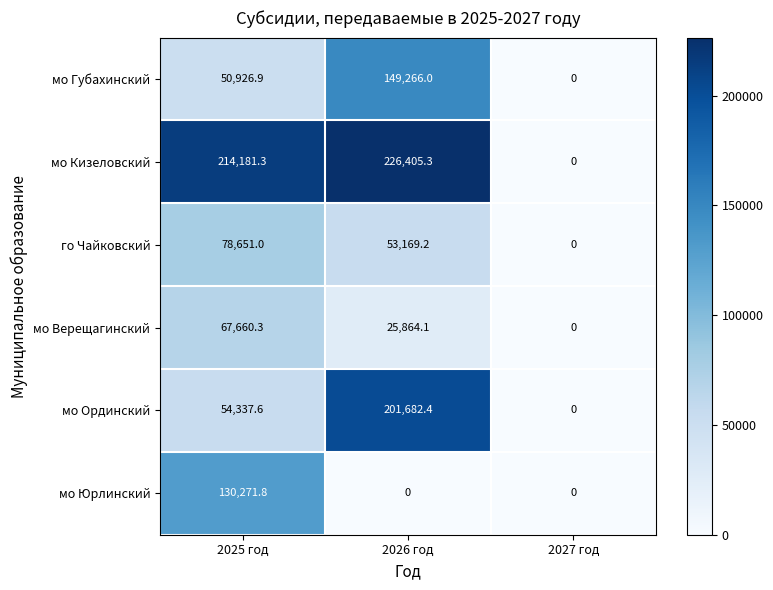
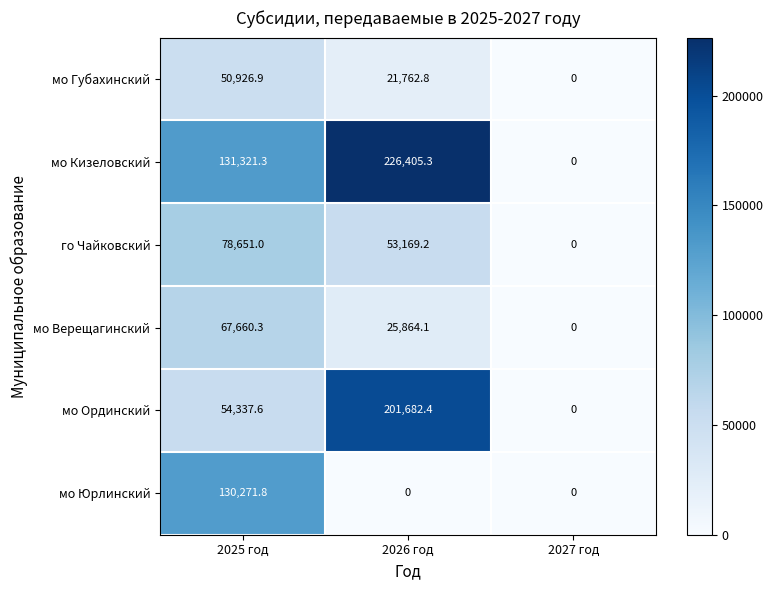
мо Губахинский, 2026 год: 149,266.0 -> 21,762.8
мо Кизеловский, 2025 год: 214,181.3 -> 131,321.3
